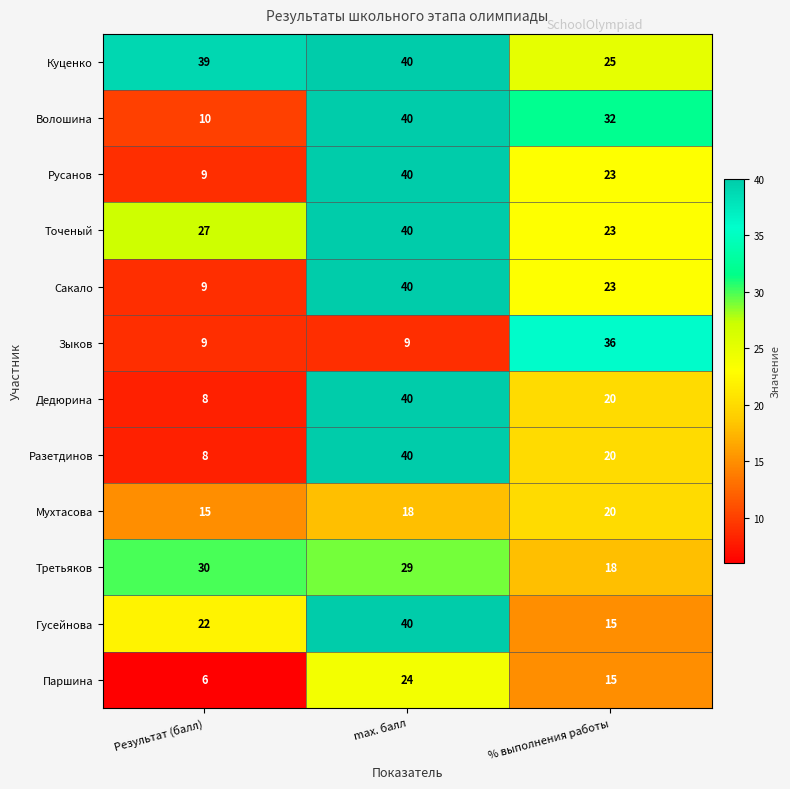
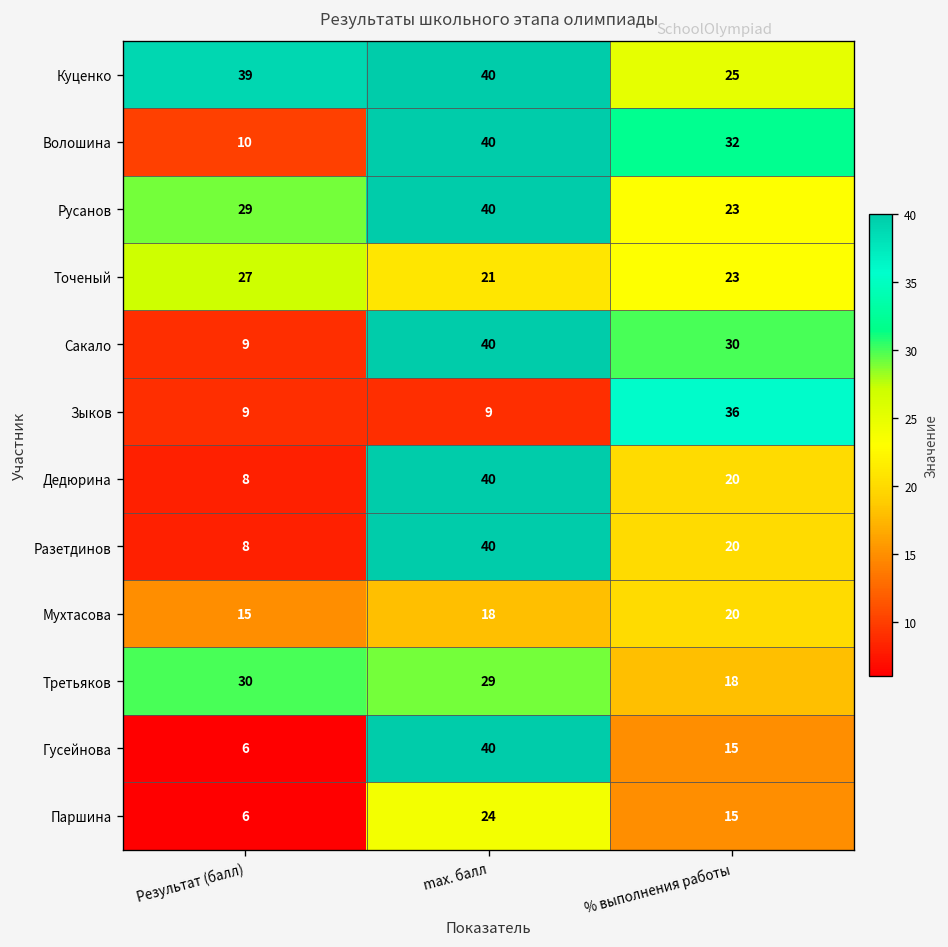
Русанов, Результат (балл): 9 -> 29
Точеный, max. балл: 40 -> 21
Сакало, % выполнения работы: 23 -> 30
Гусейнова, Результат (балл): 22 -> 6
